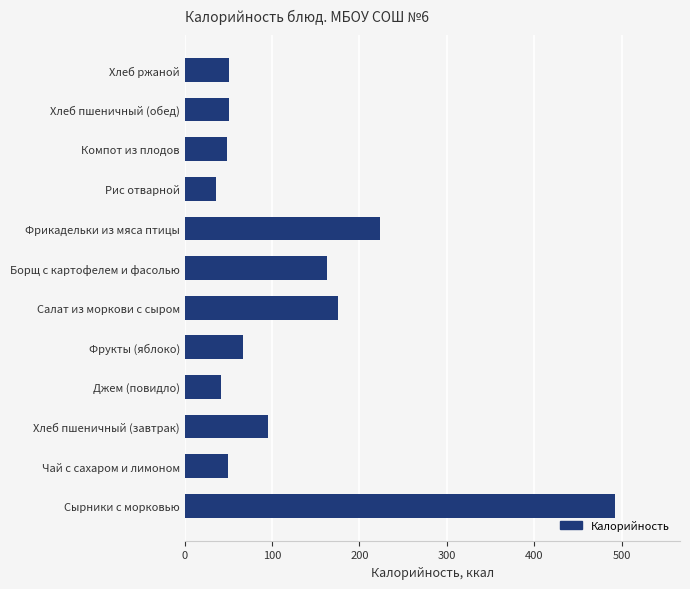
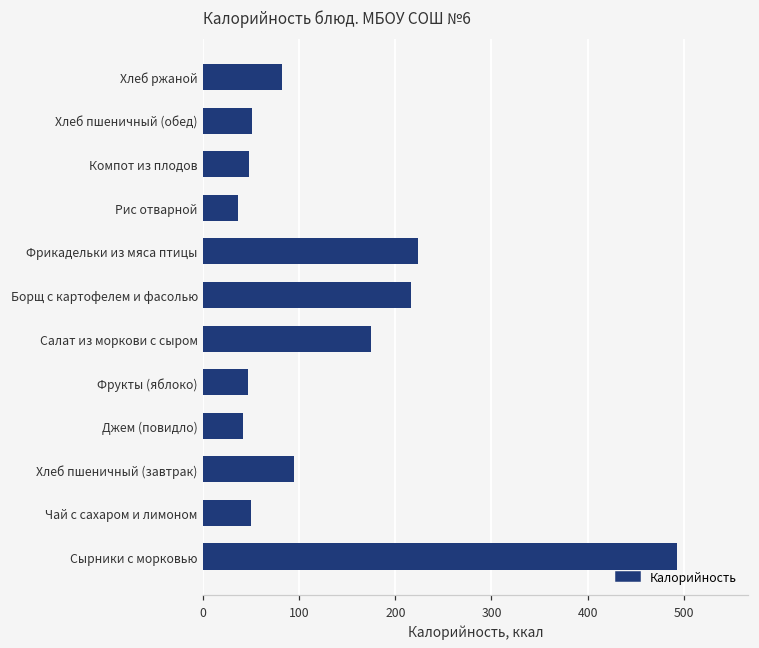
Хлеб ржаной: 50 -> 80
Борщ с картофелем и фасолью: 160 -> 220
Фрукты (яблоко): 70 -> 50
